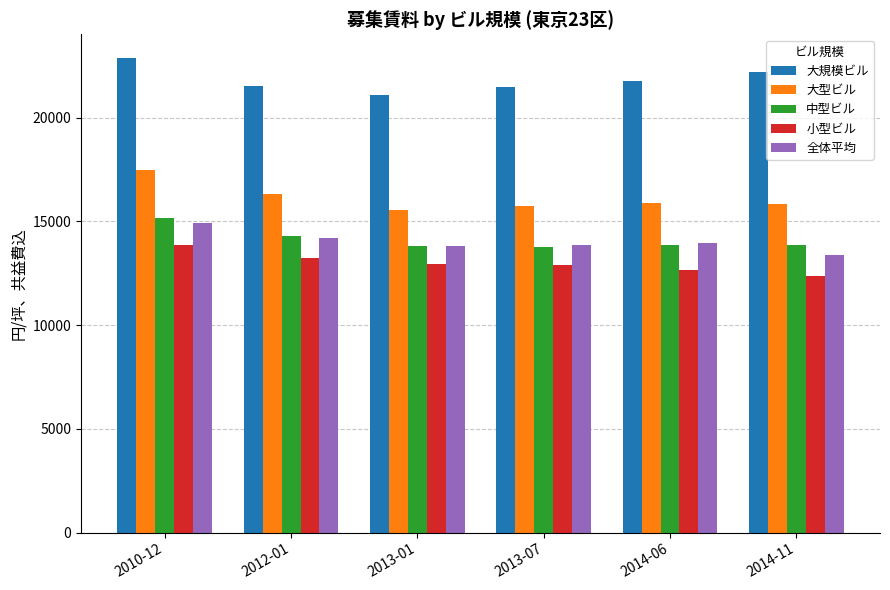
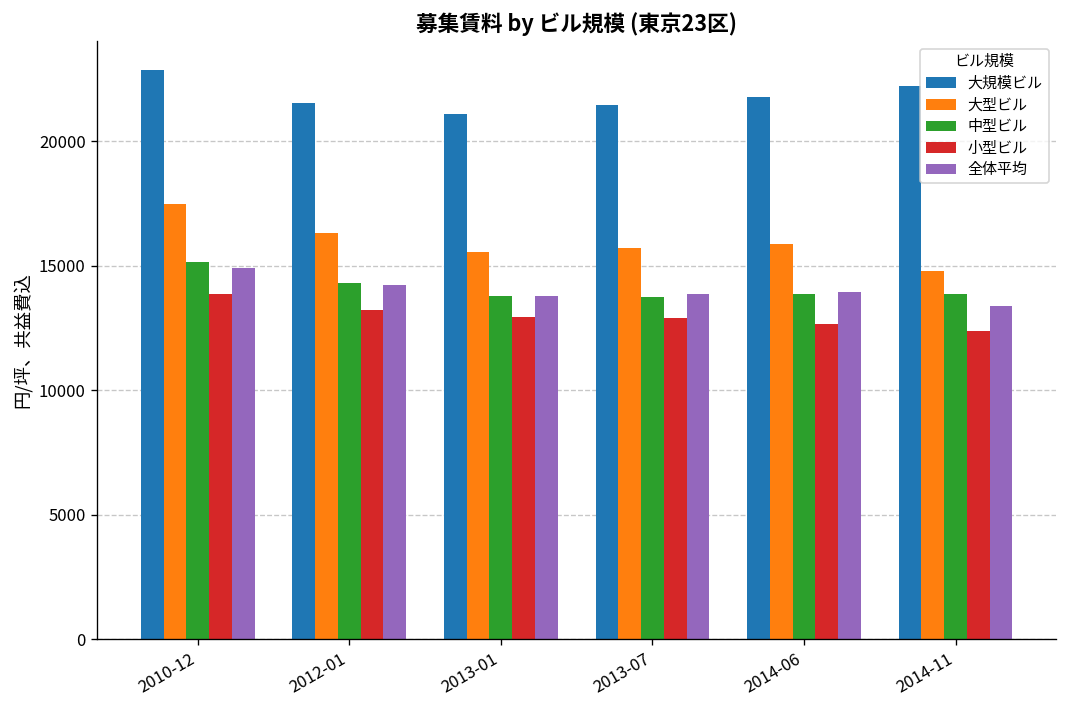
大型ビル, 2014-11: 15900 -> 14800
